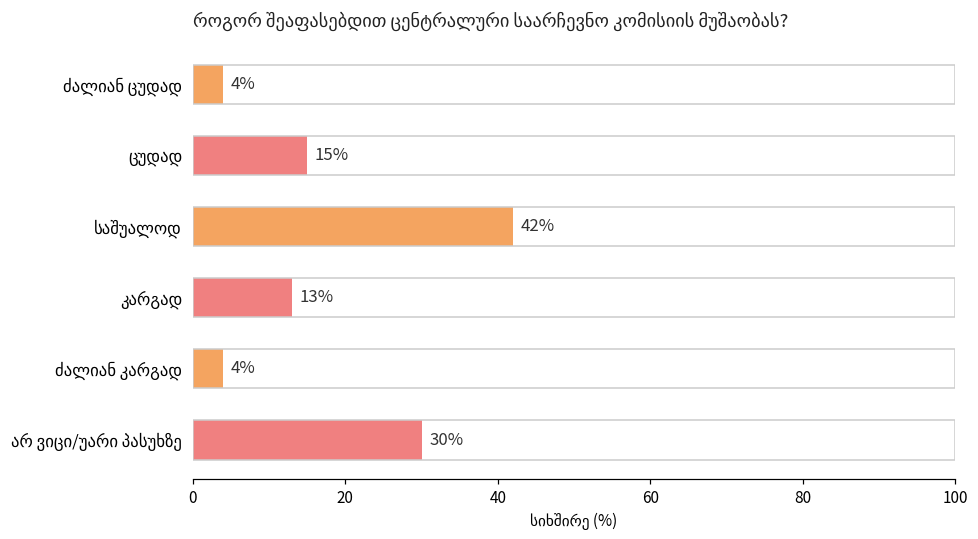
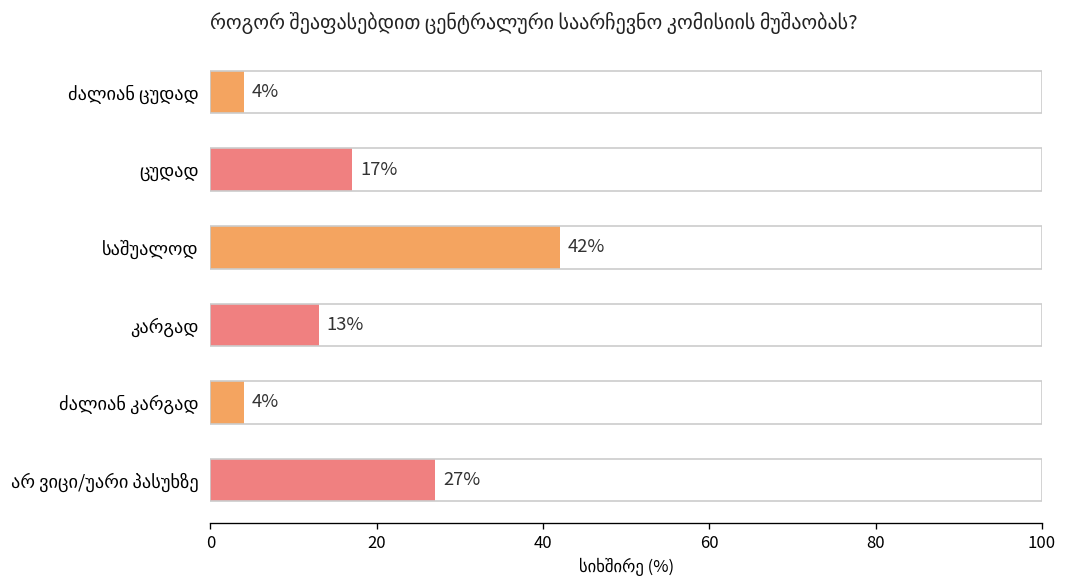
ცუდად: 15% -> 17%
არ ვიცი/უარი პასუხზე: 30% -> 27%
